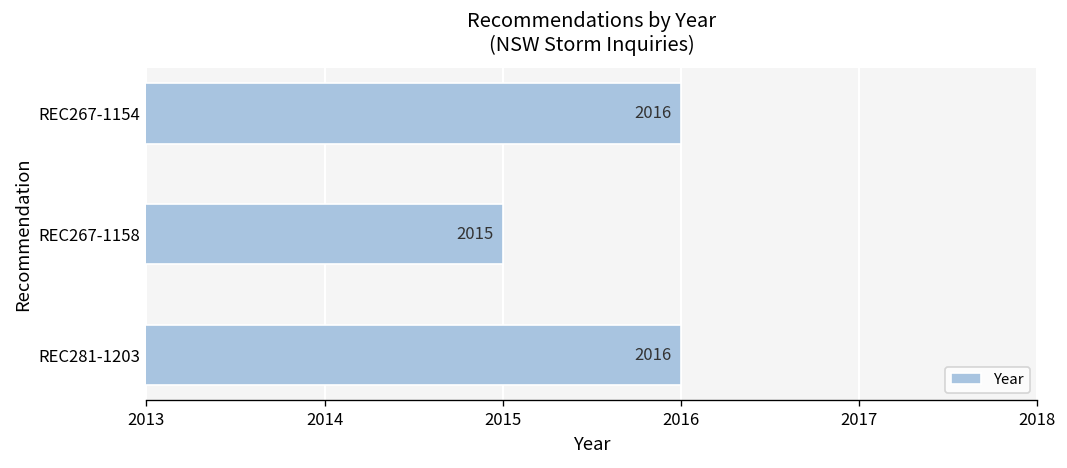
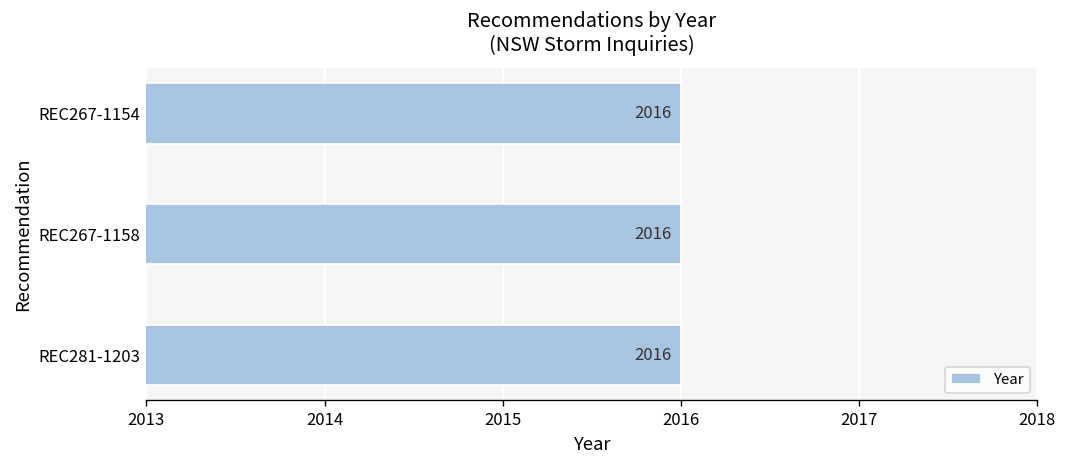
REC267-1158: 2015 -> 2016
